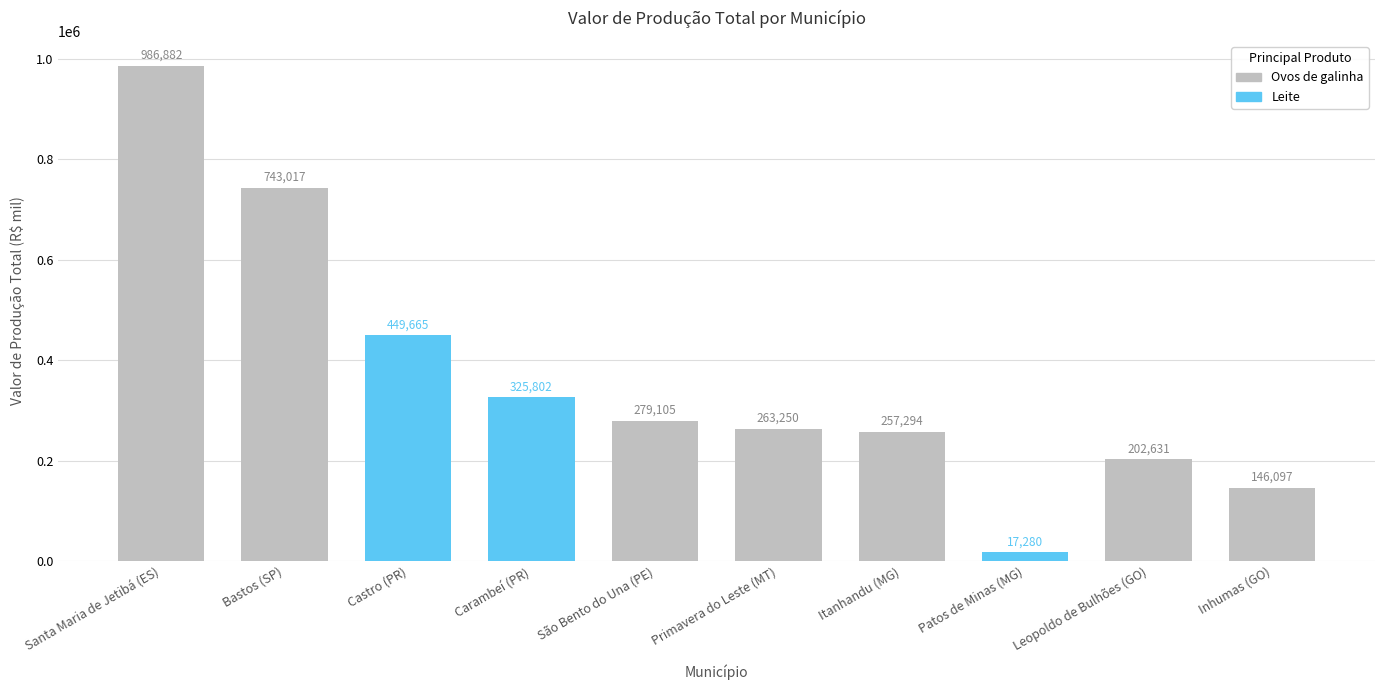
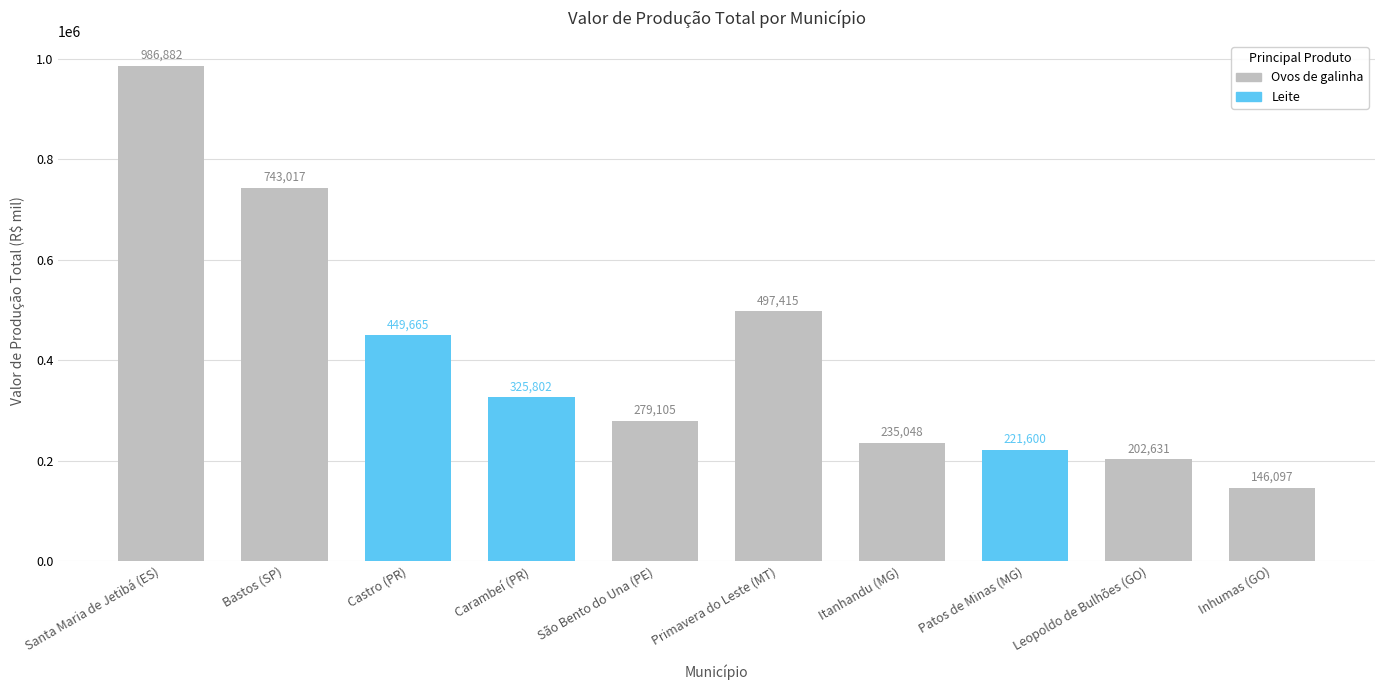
Primavera do Leste (MT): 263,250 -> 497,415
Itanhandu (MG): 257,294 -> 235,048
Patos de Minas (MG): 17,280 -> 221,600
